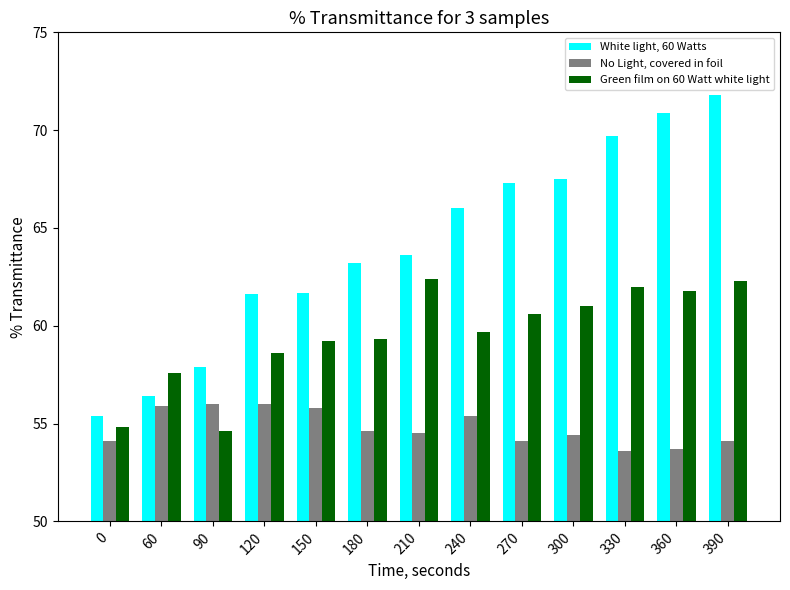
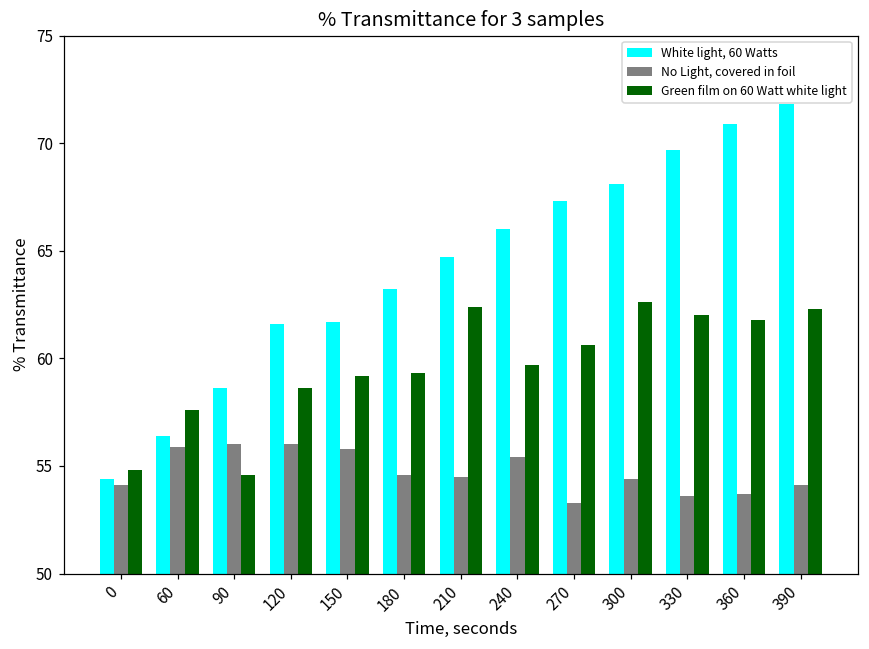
White light, 60 Watts, 0: 55.4 -> 54.4
White light, 60 Watts, 90: 57.9 -> 58.6
White light, 60 Watts, 210: 63.6 -> 64.7
No Light, covered in foil, 270: 54.1 -> 53.3
White light, 60 Watts, 300: 67.5 -> 68.1
Green film on 60 Watt white light, 300: 61.0 -> 62.6
